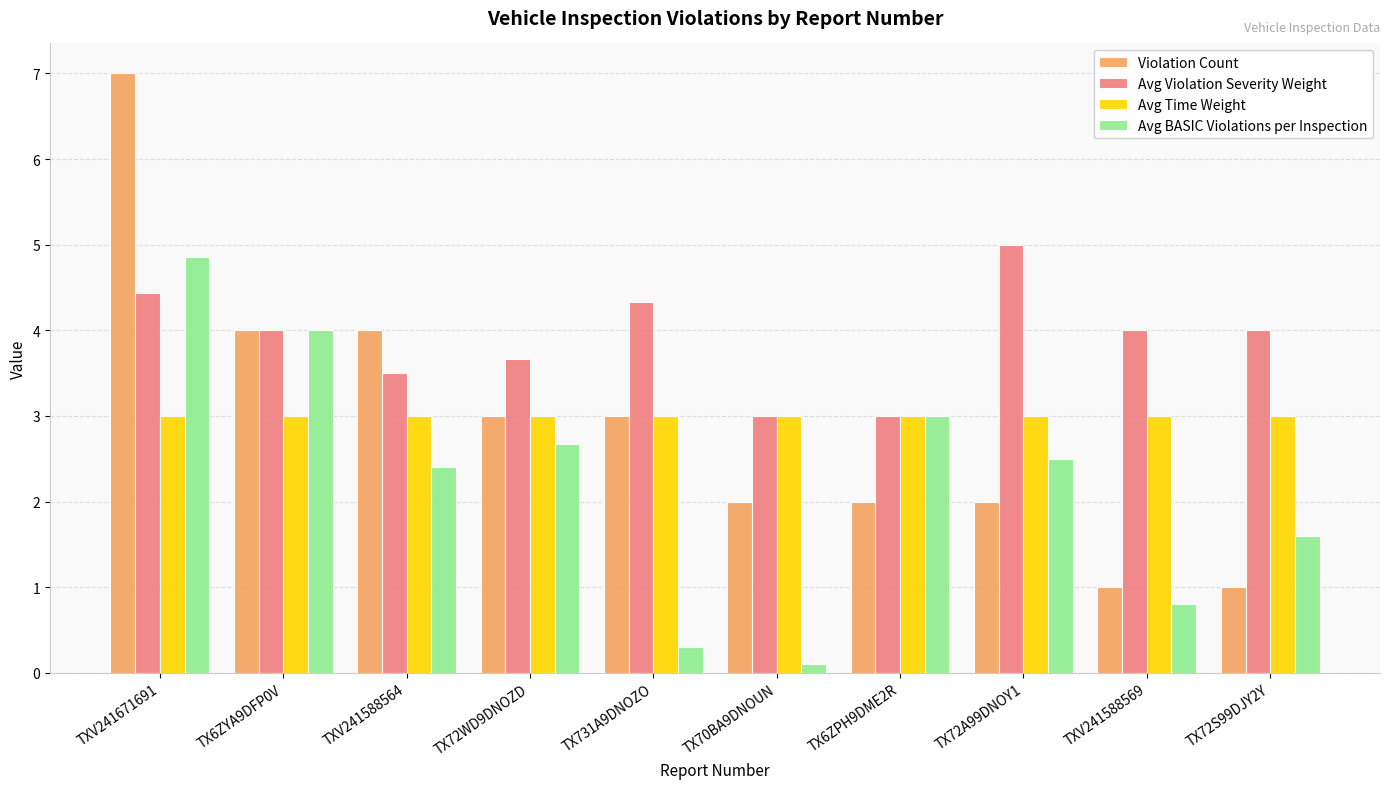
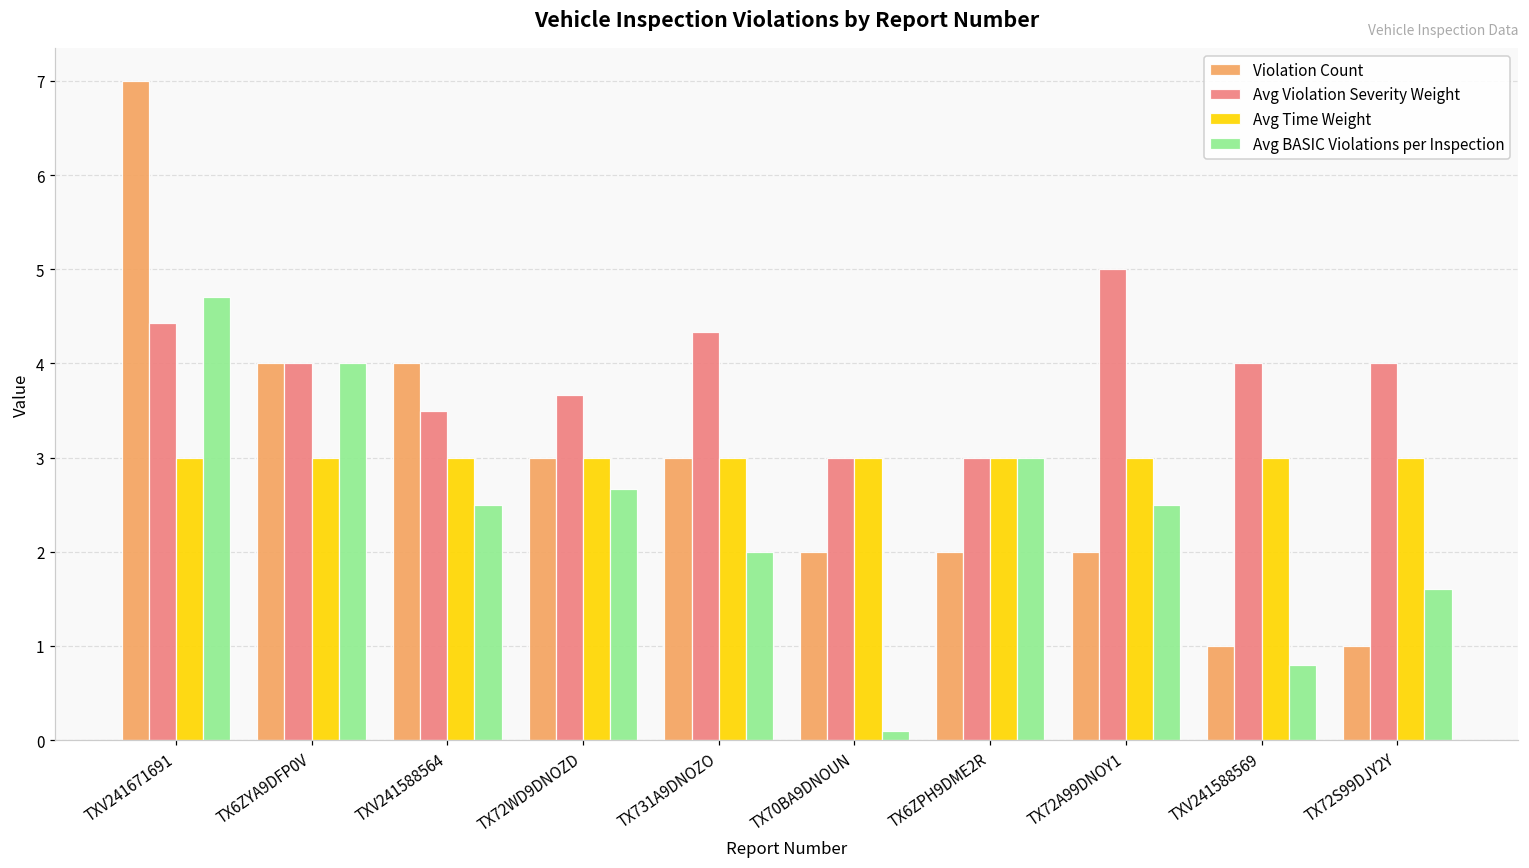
Avg BASIC Violations per Inspection, TXV241671691: 4.9 -> 4.7
Avg BASIC Violations per Inspection, TXV241588564: 2.4 -> 2.5
Avg BASIC Violations per Inspection, TX731A9DNOZO: 0.3 -> 2.0
